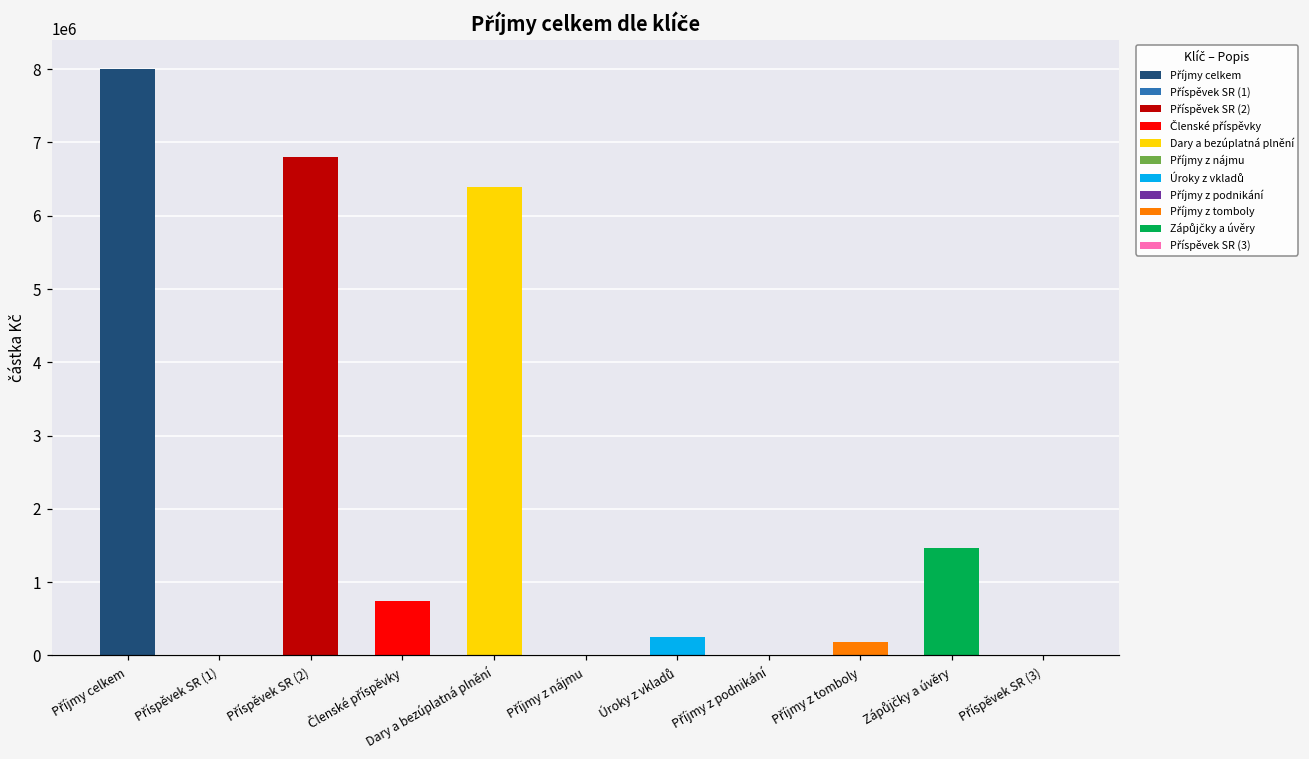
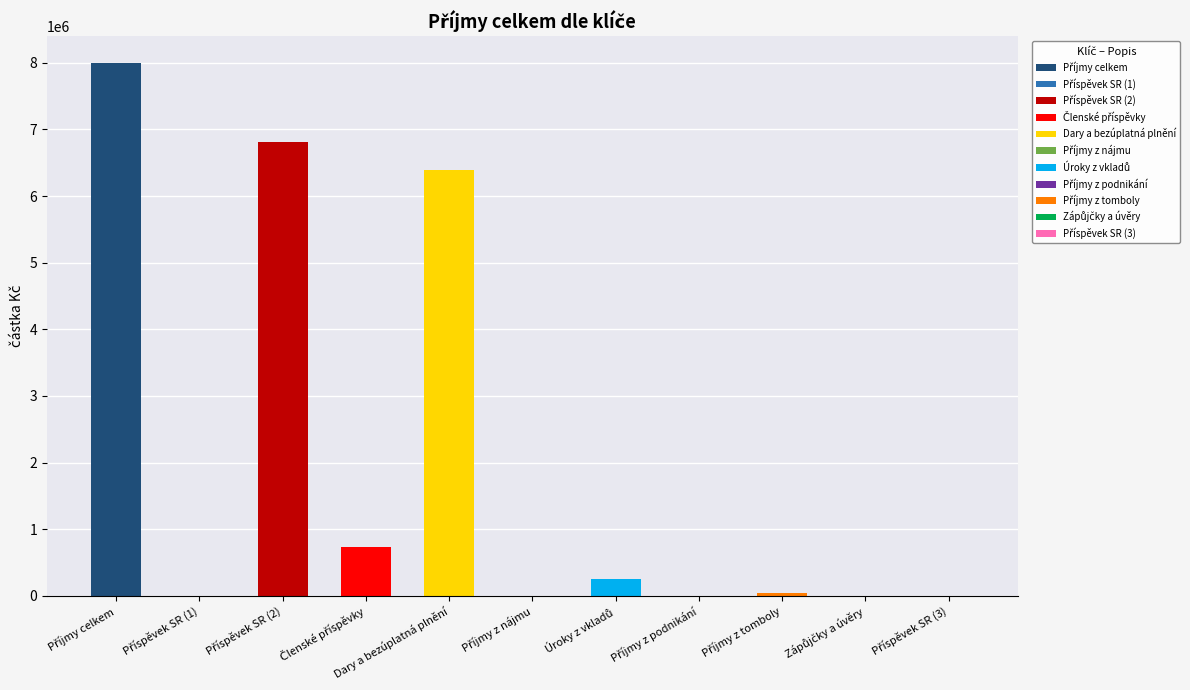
Příjmy z tomboly: 200000 -> 0
Zápůjčky a úvěry: 1500000 -> 0
